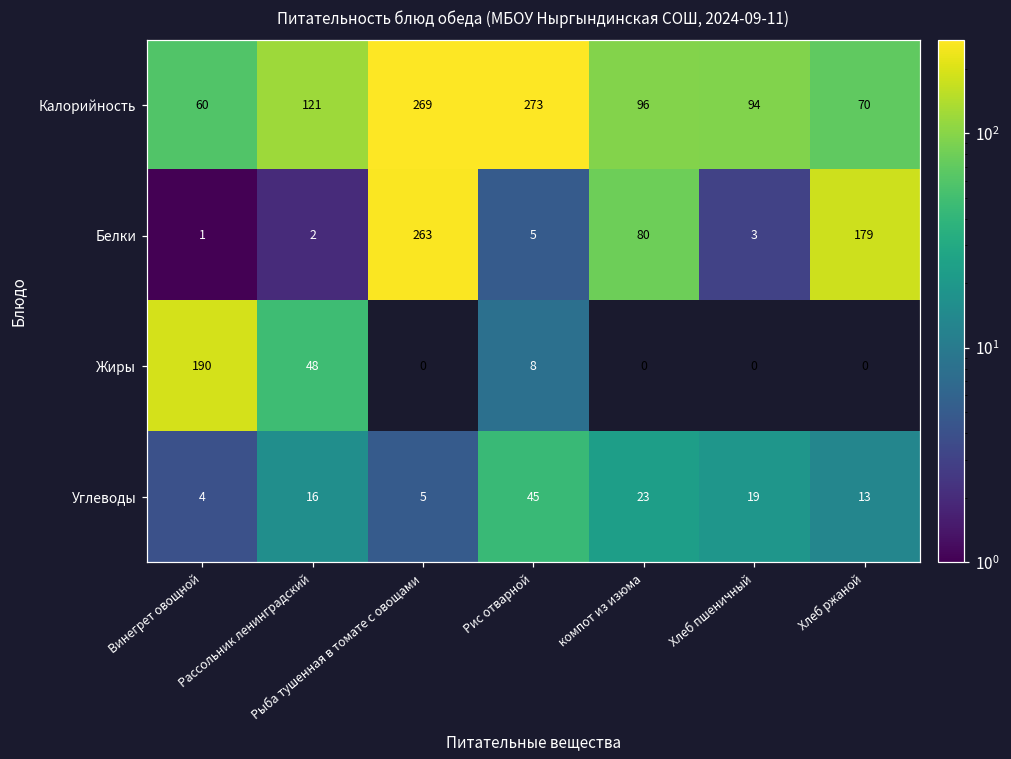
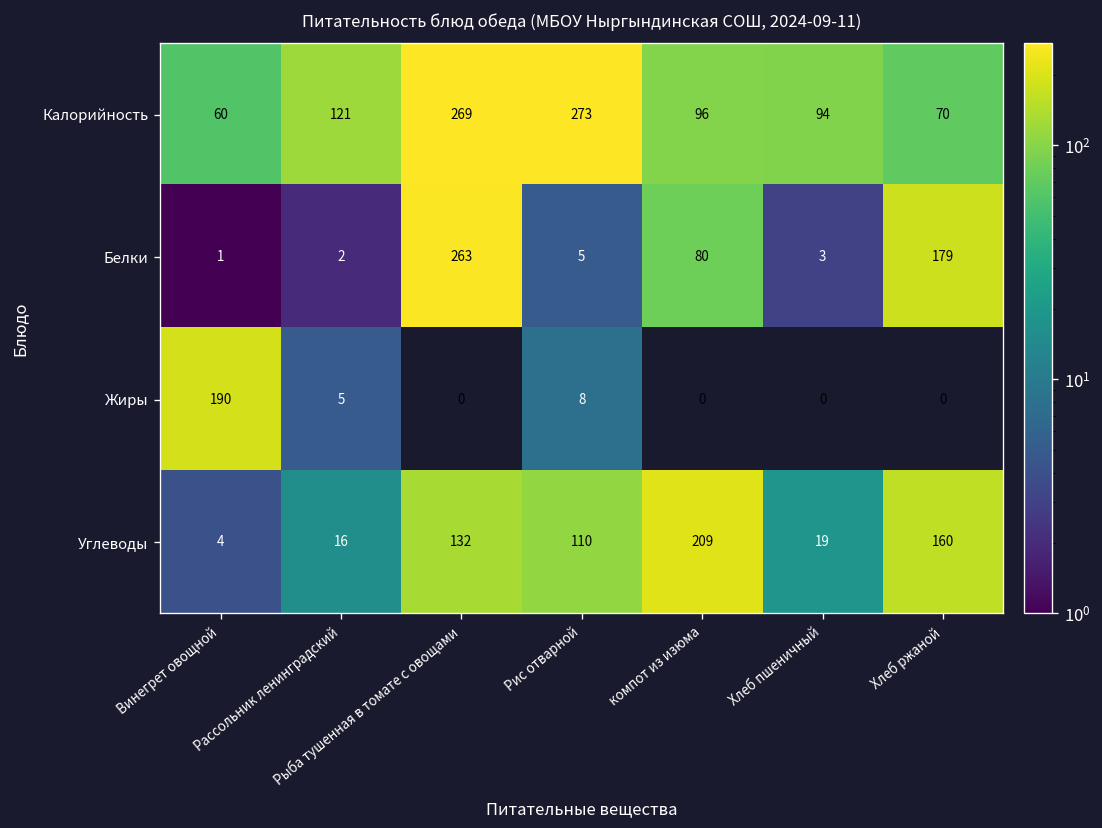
Жиры, Рассольник ленинградский: 48 -> 5
Углеводы, Рыба тушенная в томате с овощами: 5 -> 132
Углеводы, Рис отварной: 45 -> 110
Углеводы, компот из изюма: 23 -> 209
Углеводы, Хлеб ржаной: 13 -> 160
